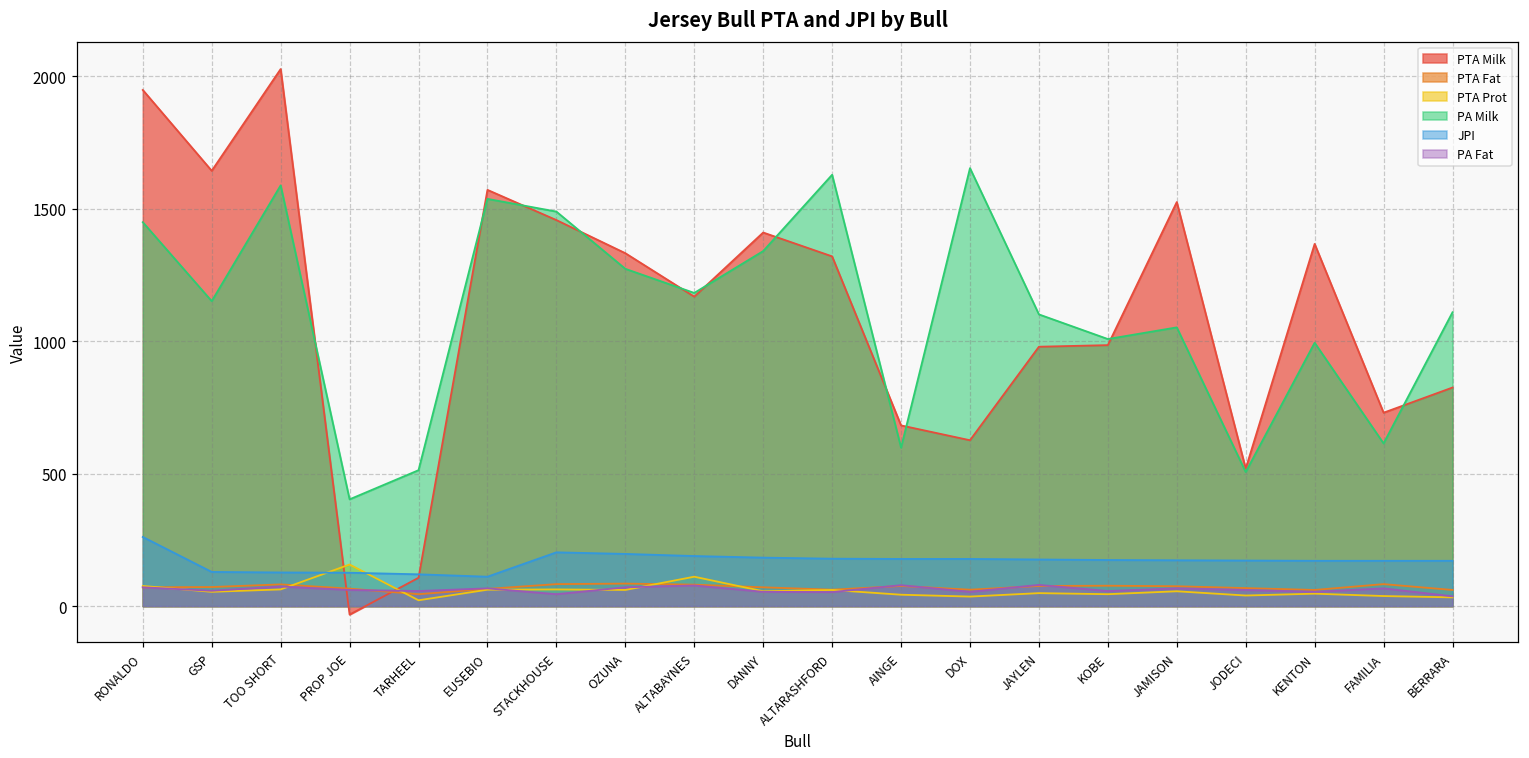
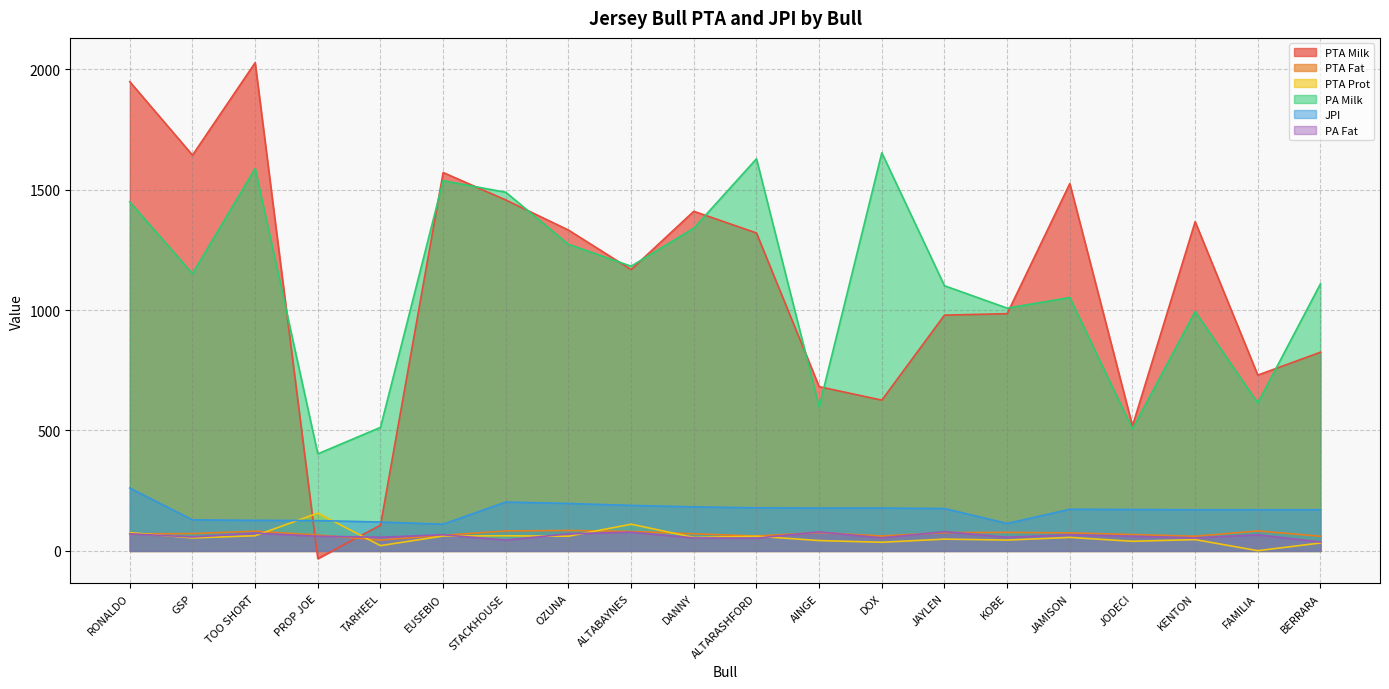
JPI, KOBE: 170 -> 110
PTA Prot, FAMILIA: 40 -> 0
